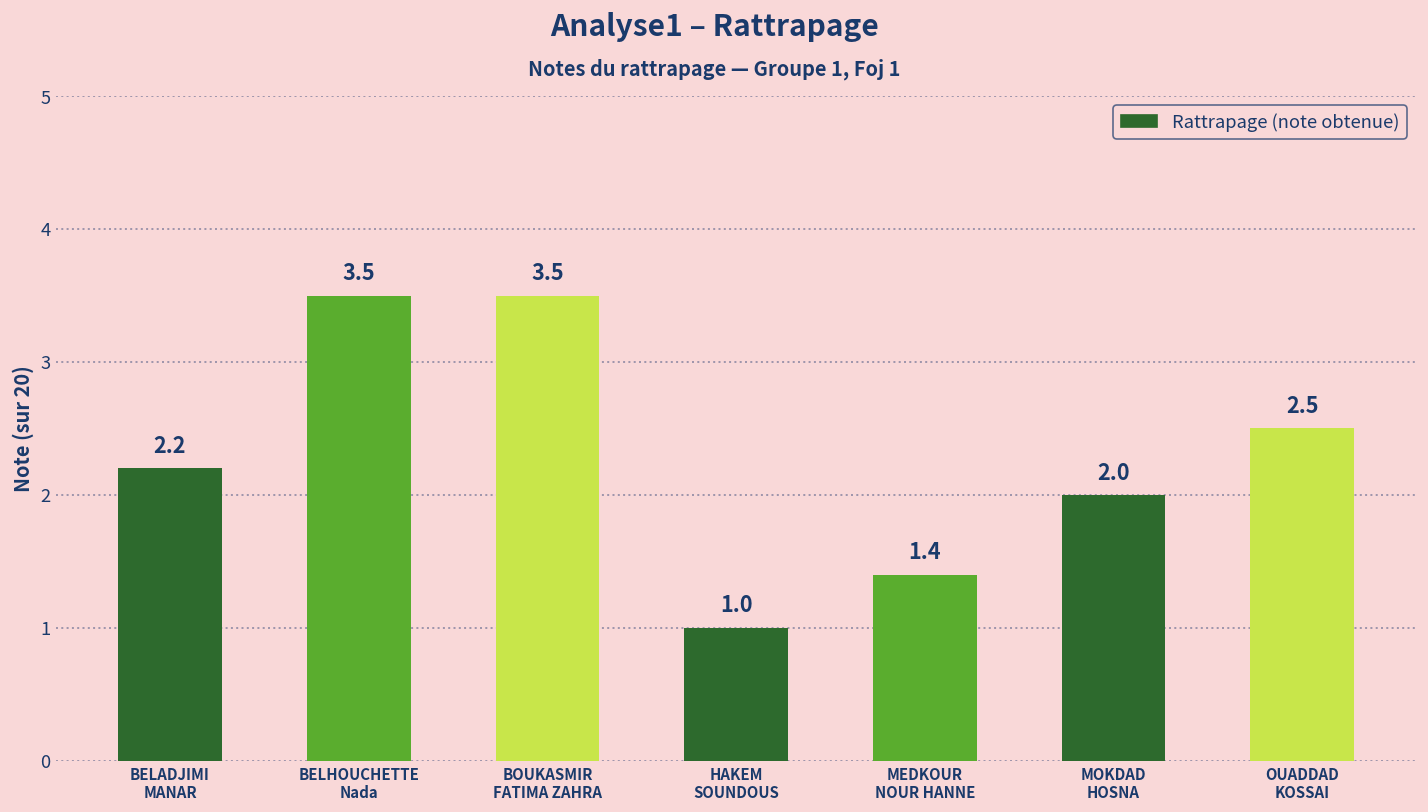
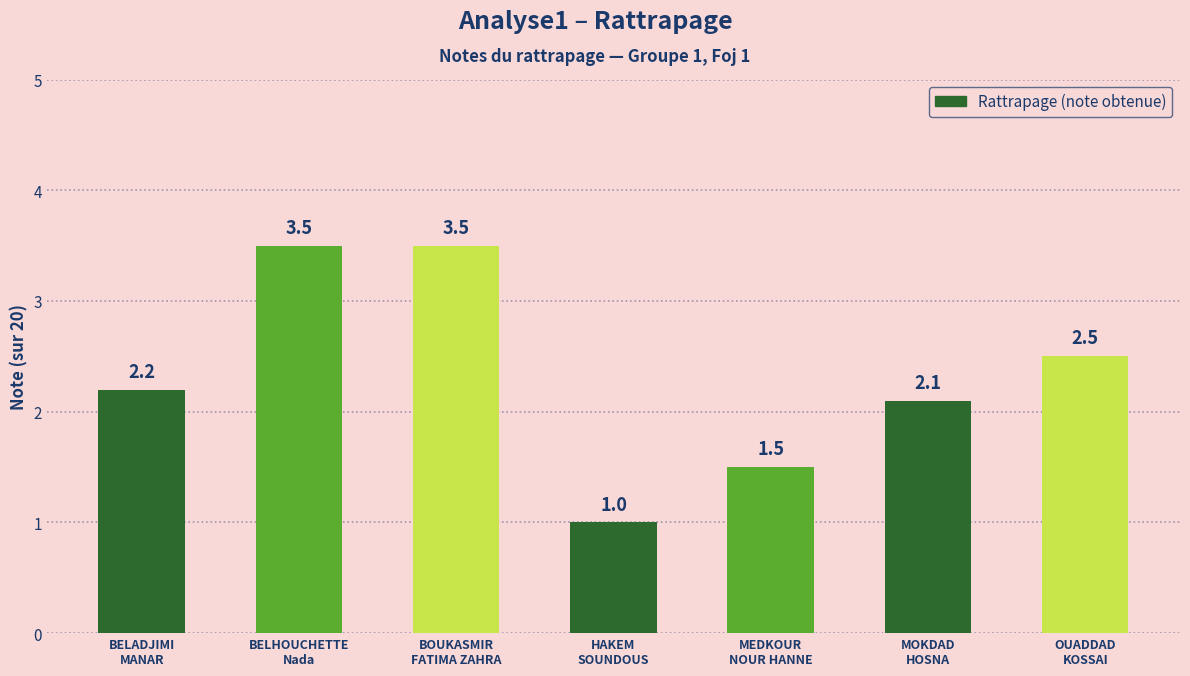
MEDKOUR NOUR HANNE: 1.4 -> 1.5
MOKDAD HOSNA: 2.0 -> 2.1
